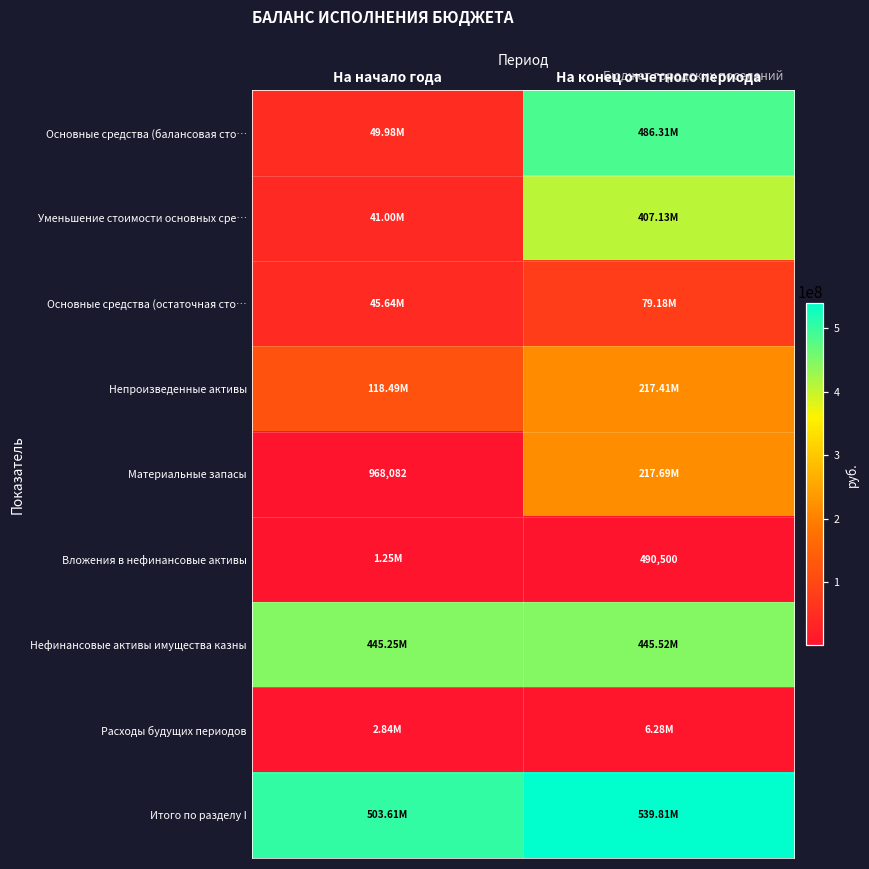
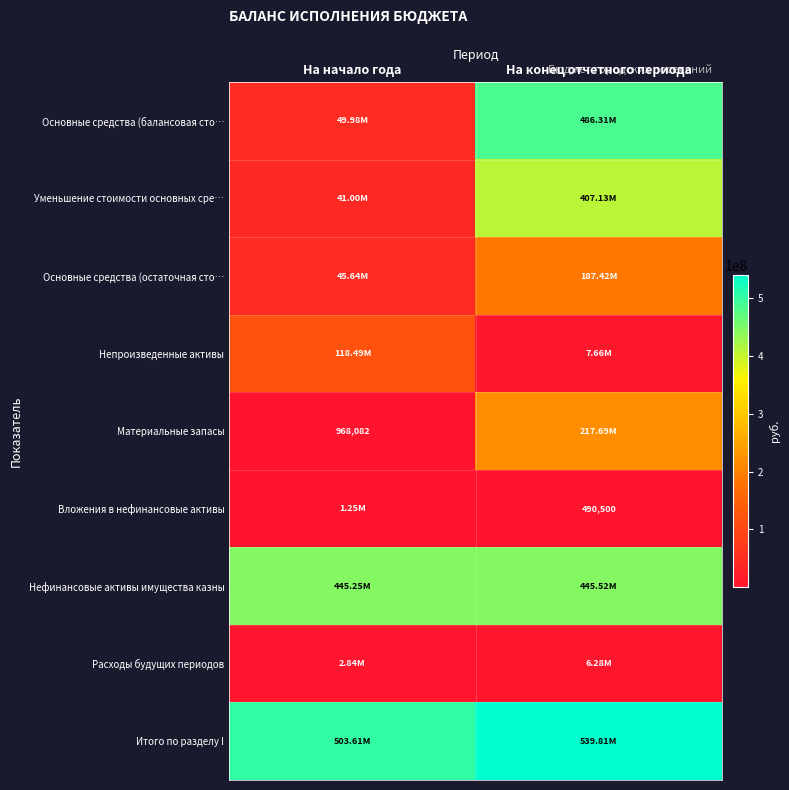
Основные средства (остаточная сто…, На конец отчетного периода: 79.18M -> 187.42M
Непроизведенные активы, На конец отчетного периода: 217.41M -> 7.66M
